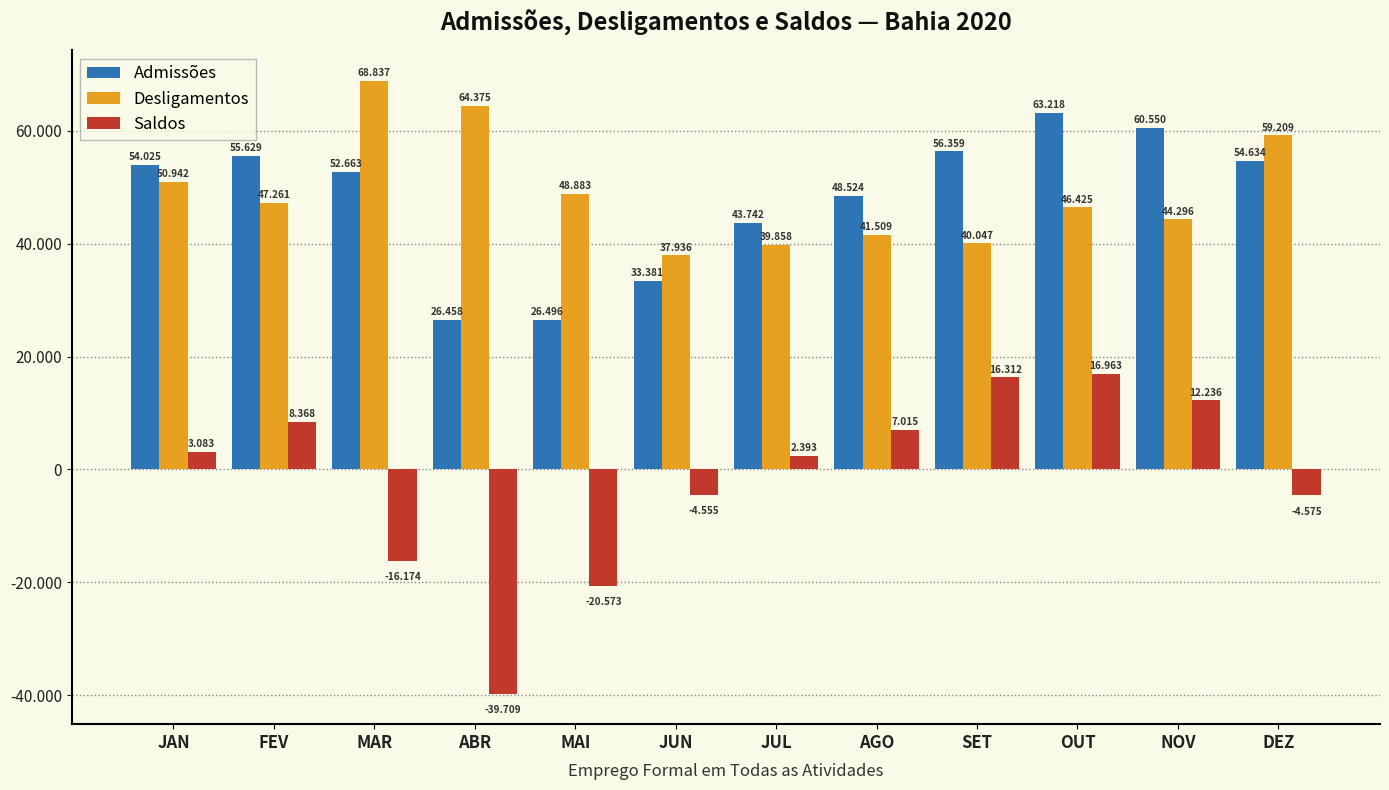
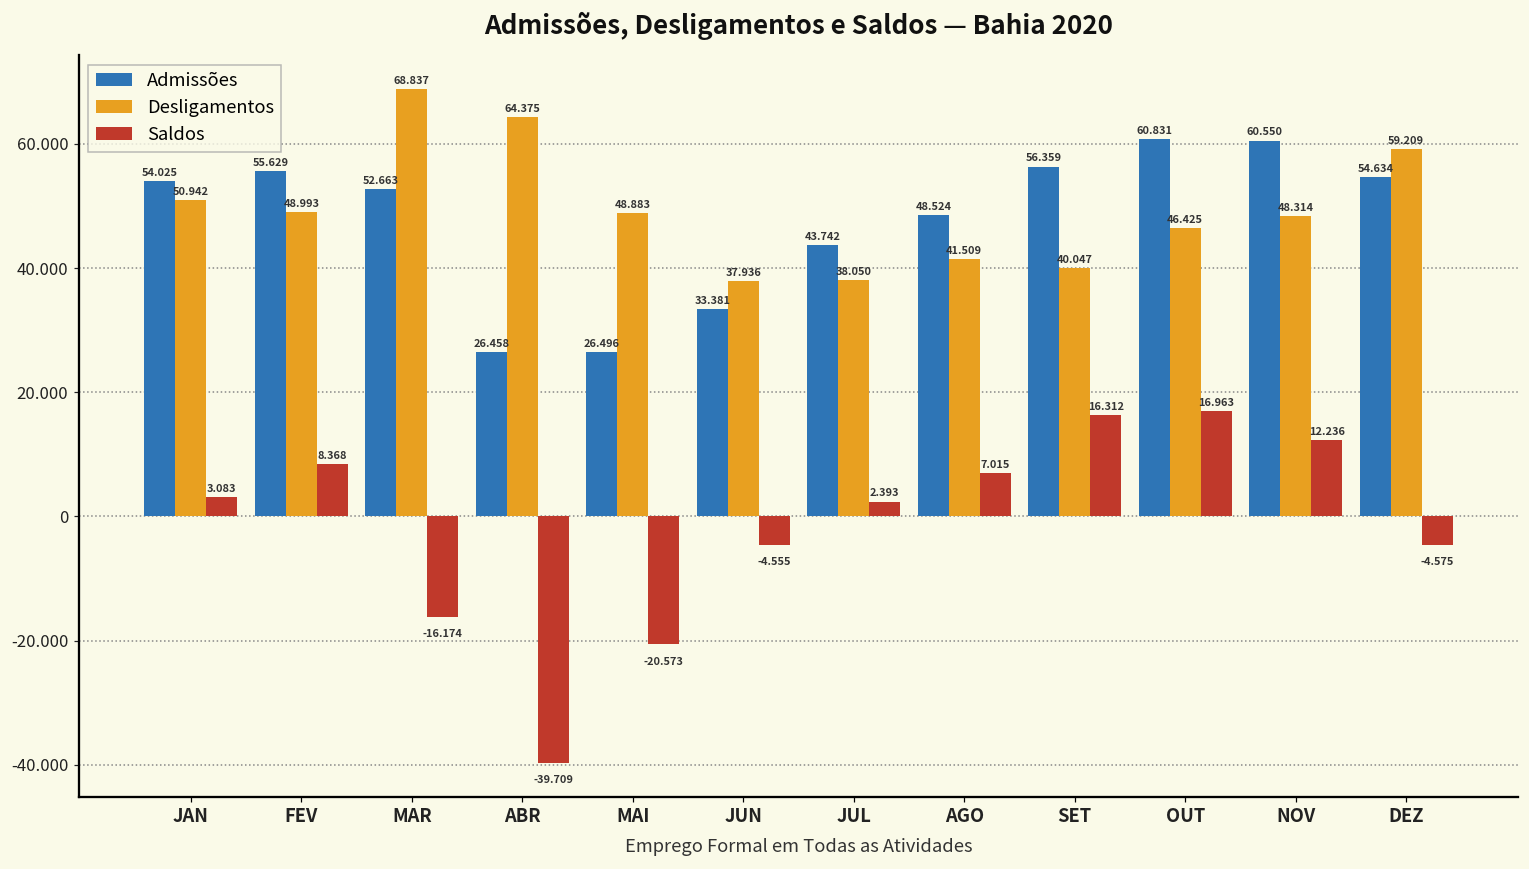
Desligamentos, FEV: 47.261 -> 48.993
Desligamentos, JUL: 39.858 -> 38.050
Admissões, OUT: 63.218 -> 60.831
Desligamentos, NOV: 44.296 -> 48.314
